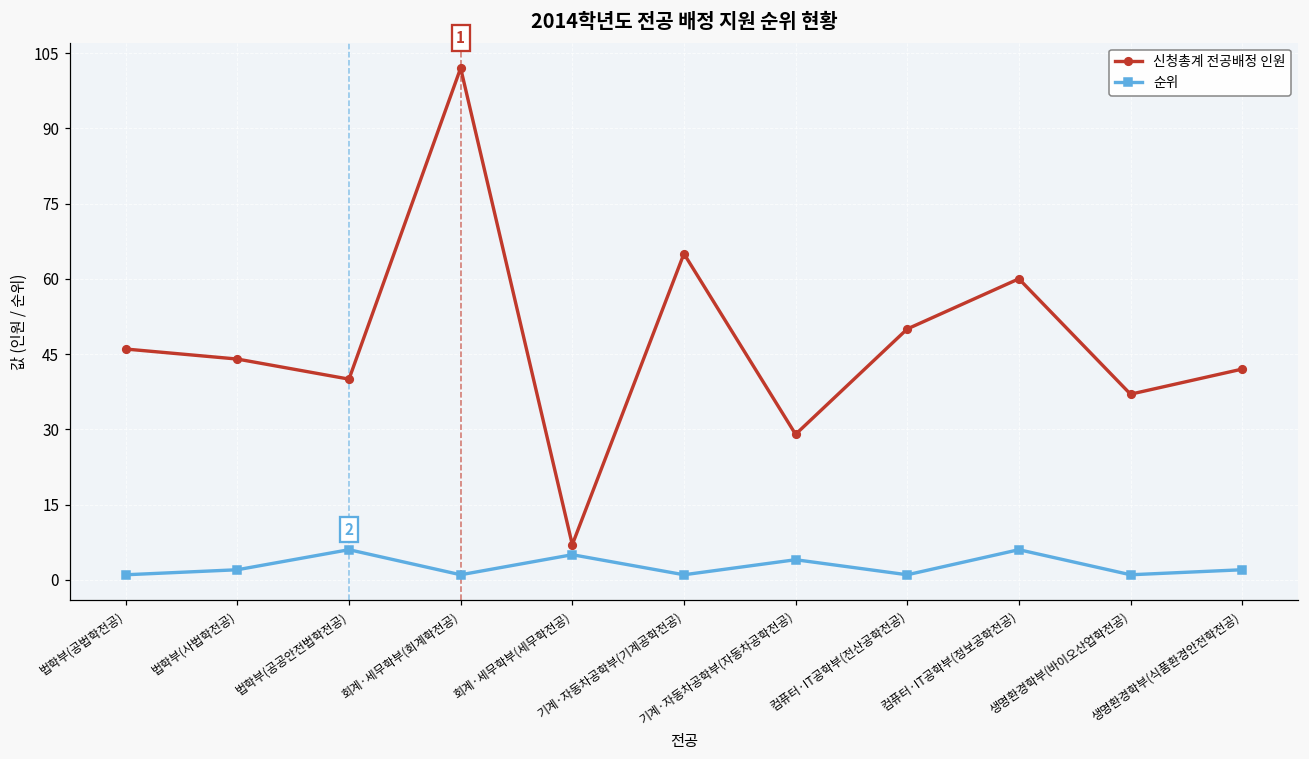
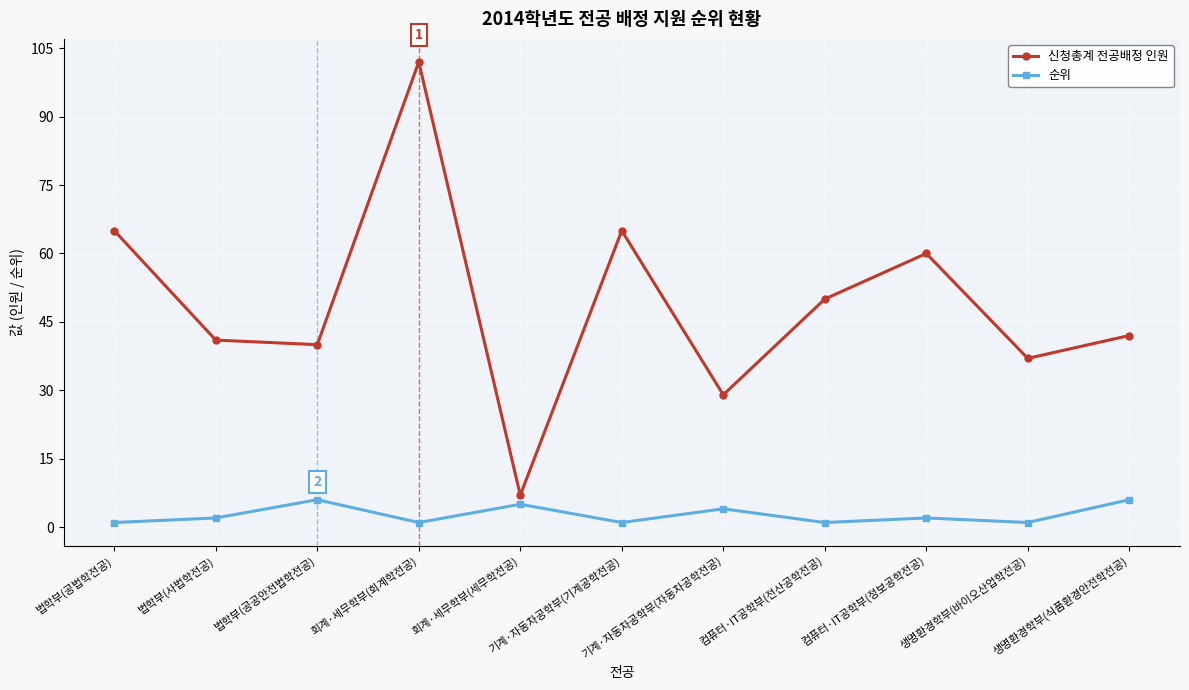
신청총계 전공배정 인원, 법학부(공법학전공): 46 -> 65
신청총계 전공배정 인원, 법학부(사법학전공): 44 -> 41
순위, 컴퓨터·IT공학부(정보공학전공): 6 -> 2
순위, 생명환경학부(식품환경안전학전공): 2 -> 6
